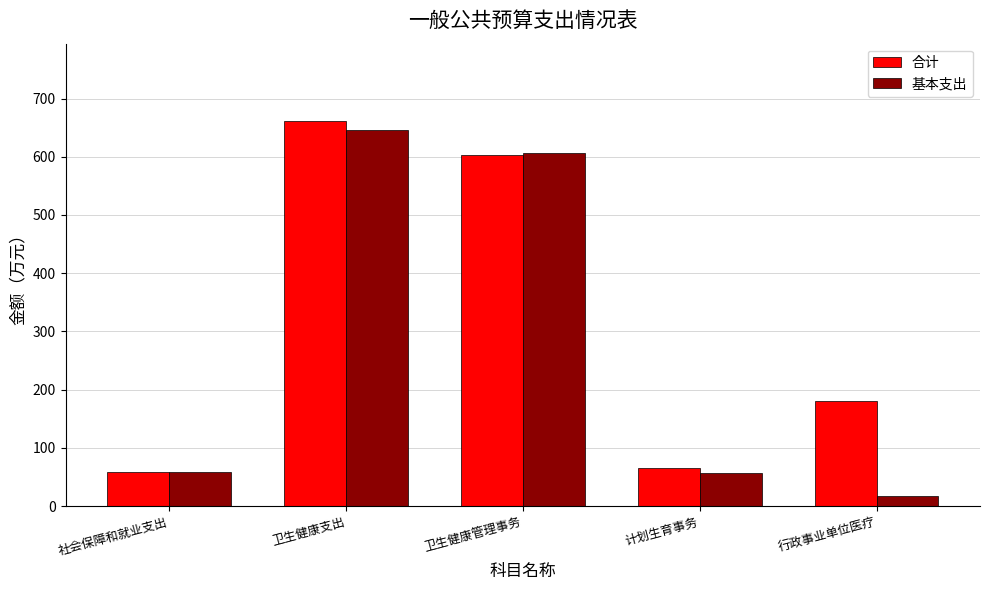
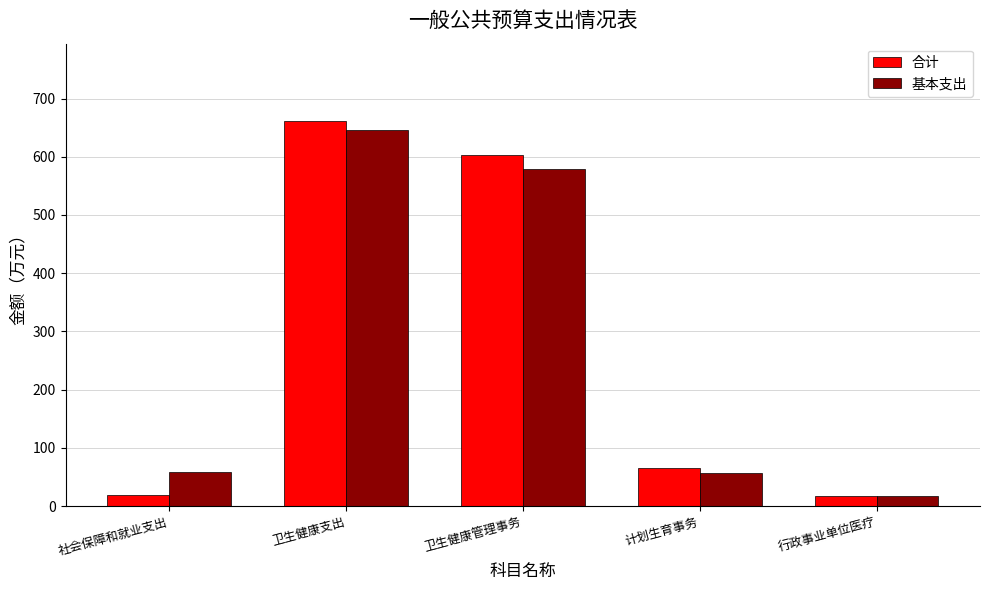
合计, 社会保障和就业支出: 60 -> 20
基本支出, 卫生健康管理事务: 610 -> 580
合计, 行政事业单位医疗: 180 -> 20
